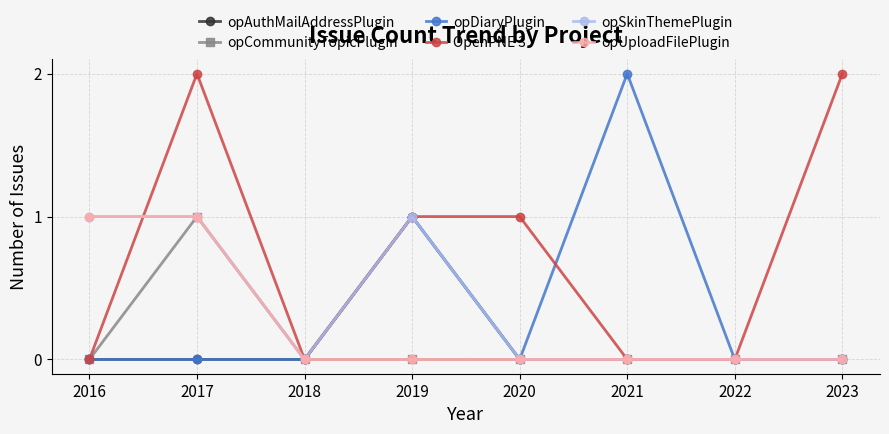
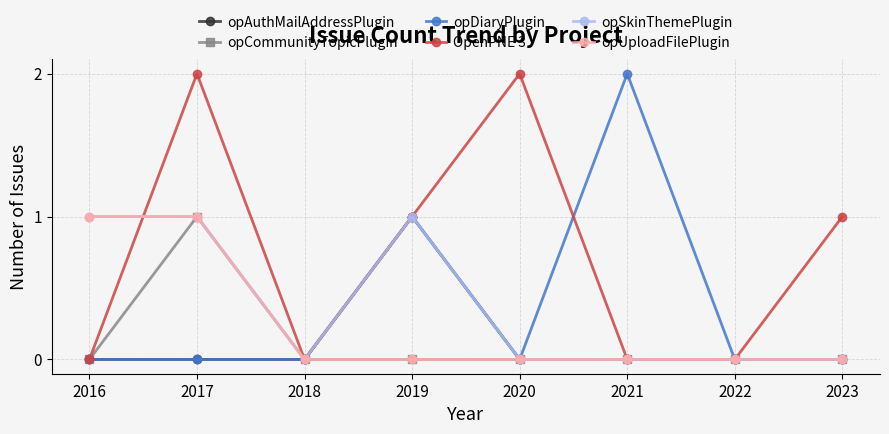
OpenPNE 3, 2020: 1 -> 2
OpenPNE 3, 2023: 2 -> 1
